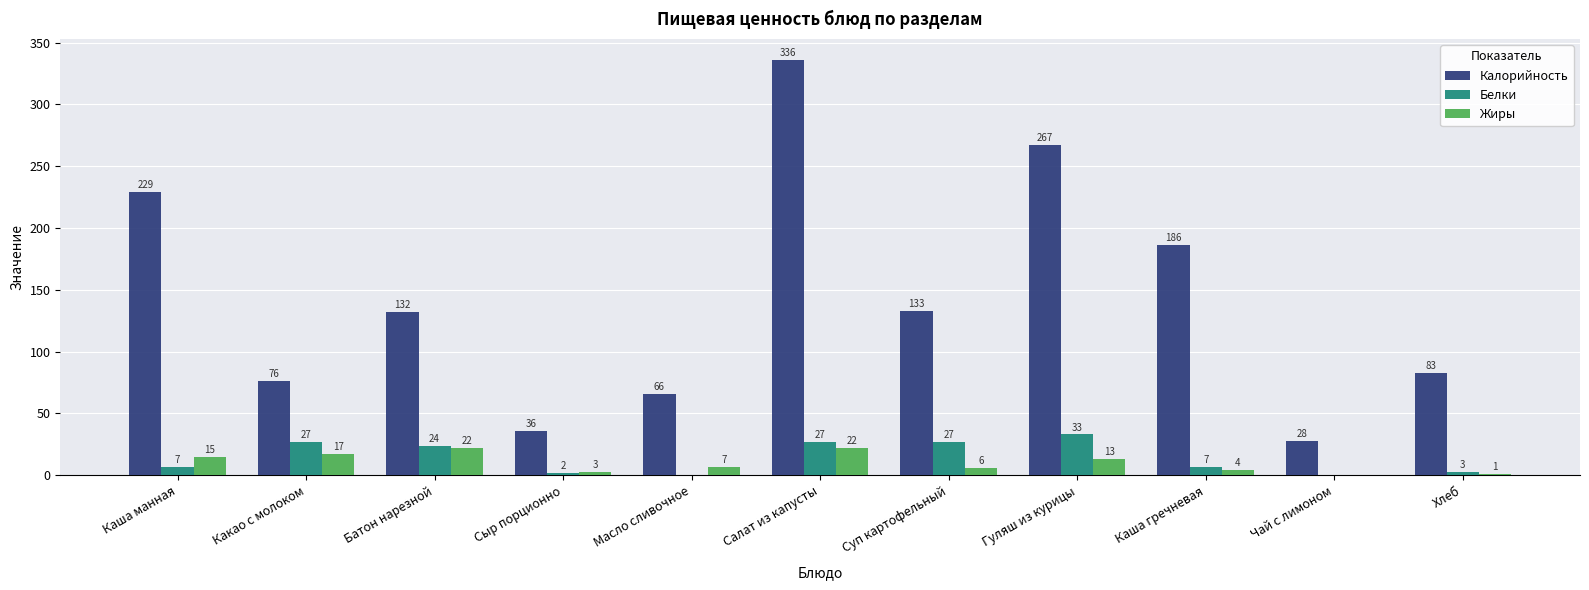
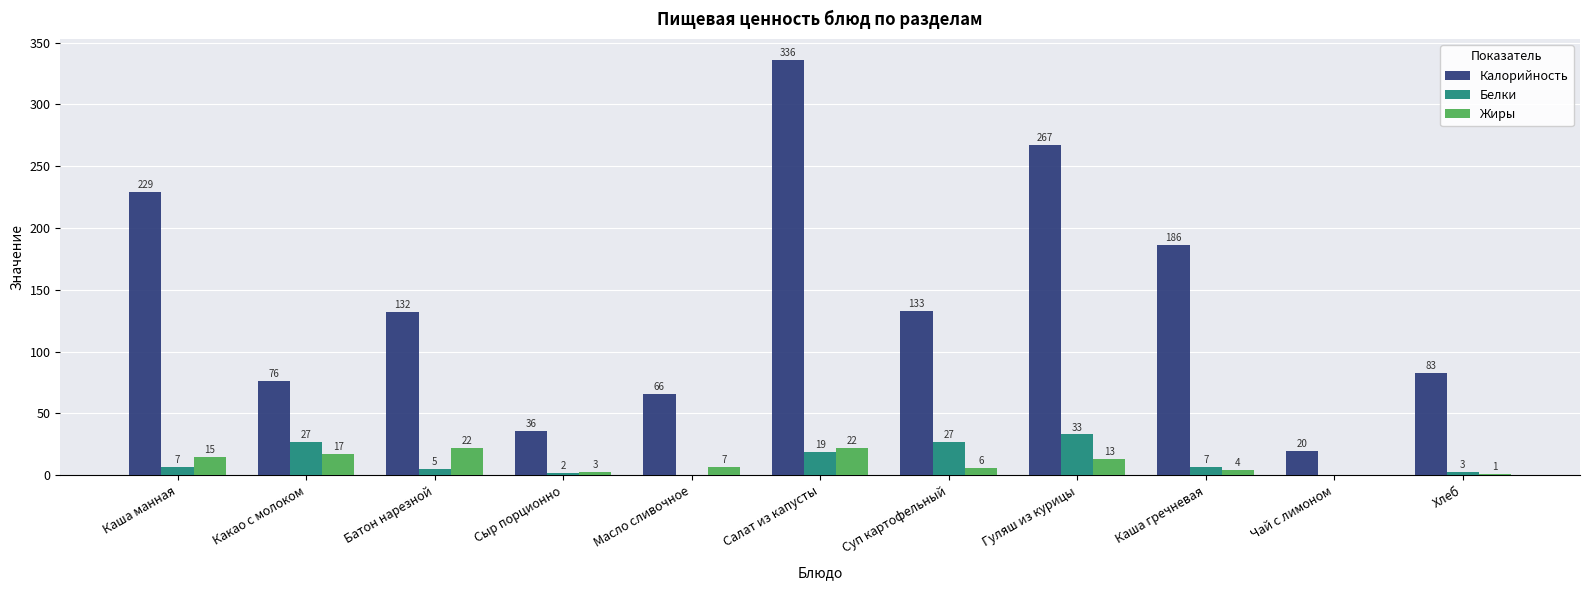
Белки, Батон нарезной: 24 -> 5
Белки, Салат из капусты: 27 -> 19
Калорийность, Чай с лимоном: 28 -> 20
